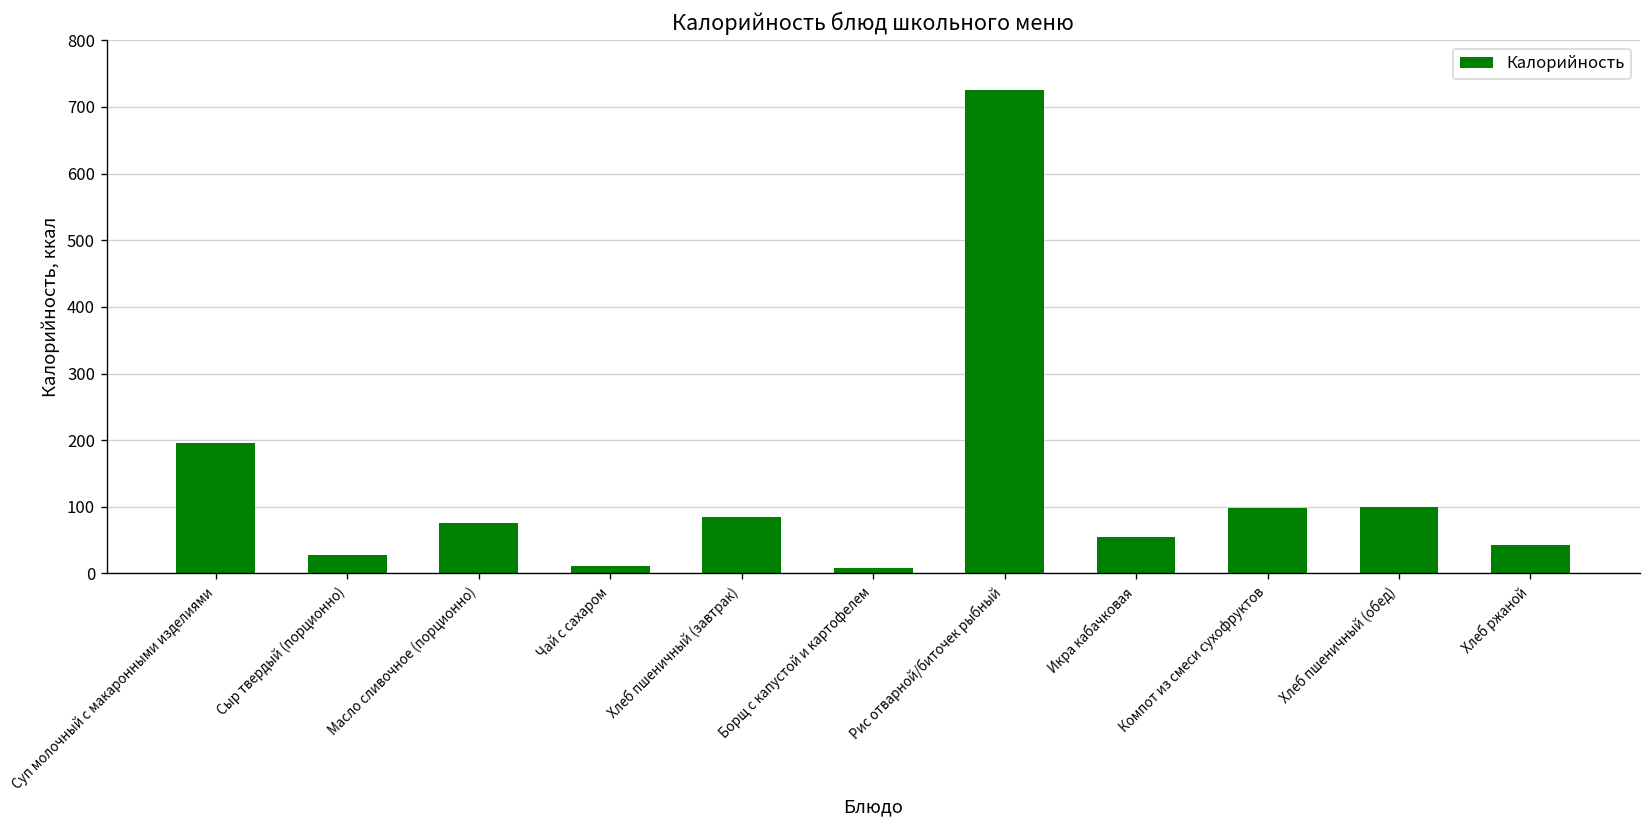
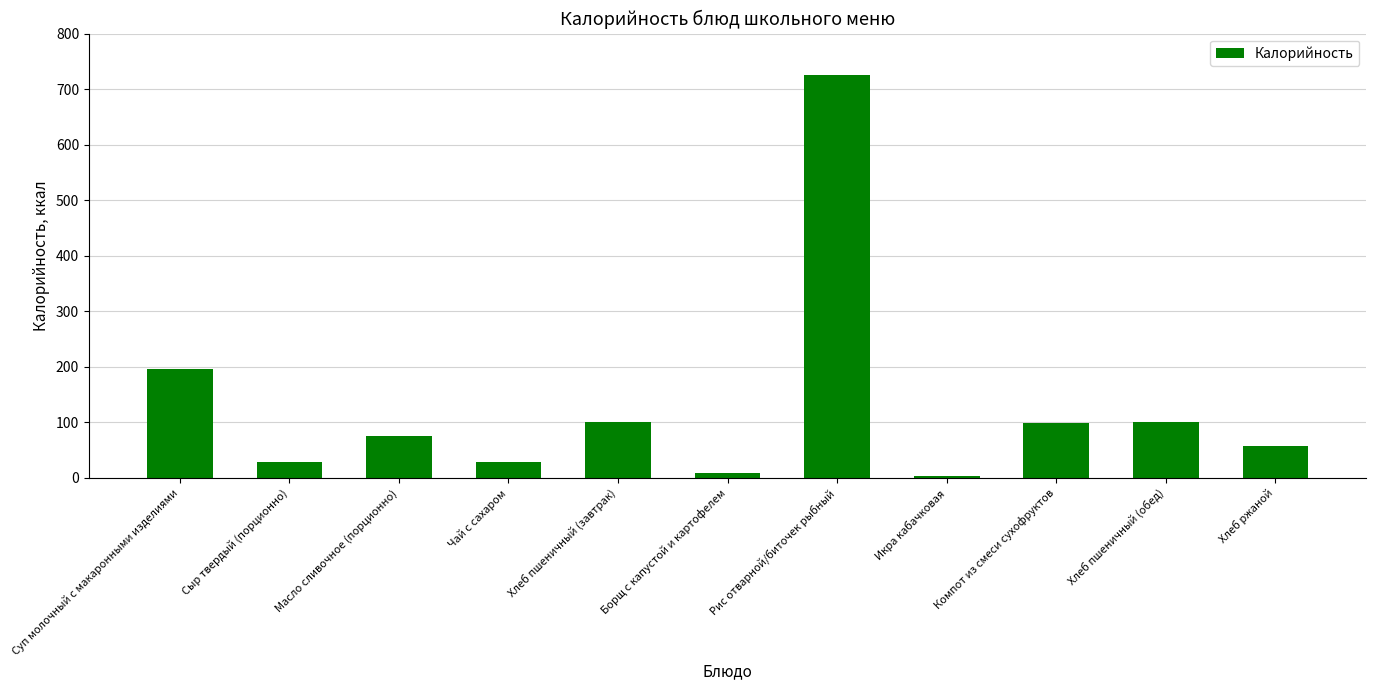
Чай с сахаром: 10 -> 30
Хлеб пшеничный (завтрак): 80 -> 100
Икра кабачковая: 50 -> 0
Хлеб ржаной: 40 -> 60
